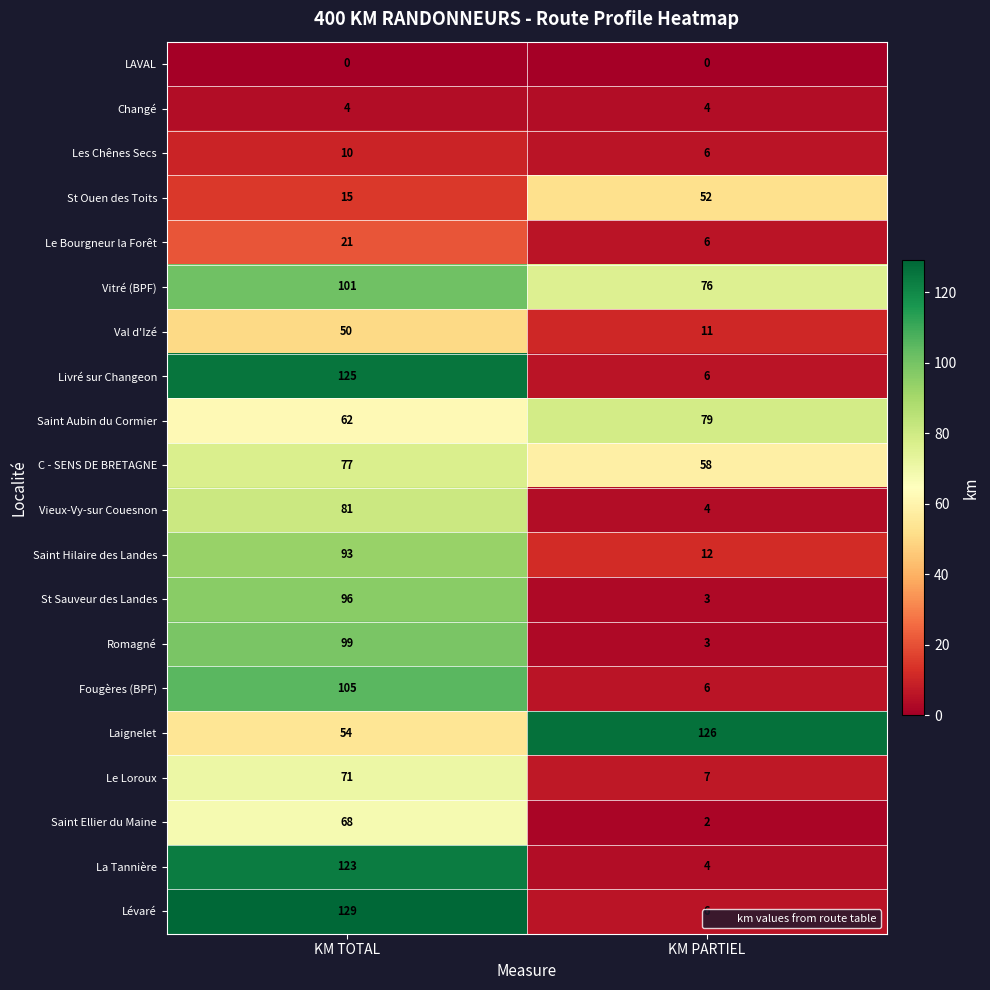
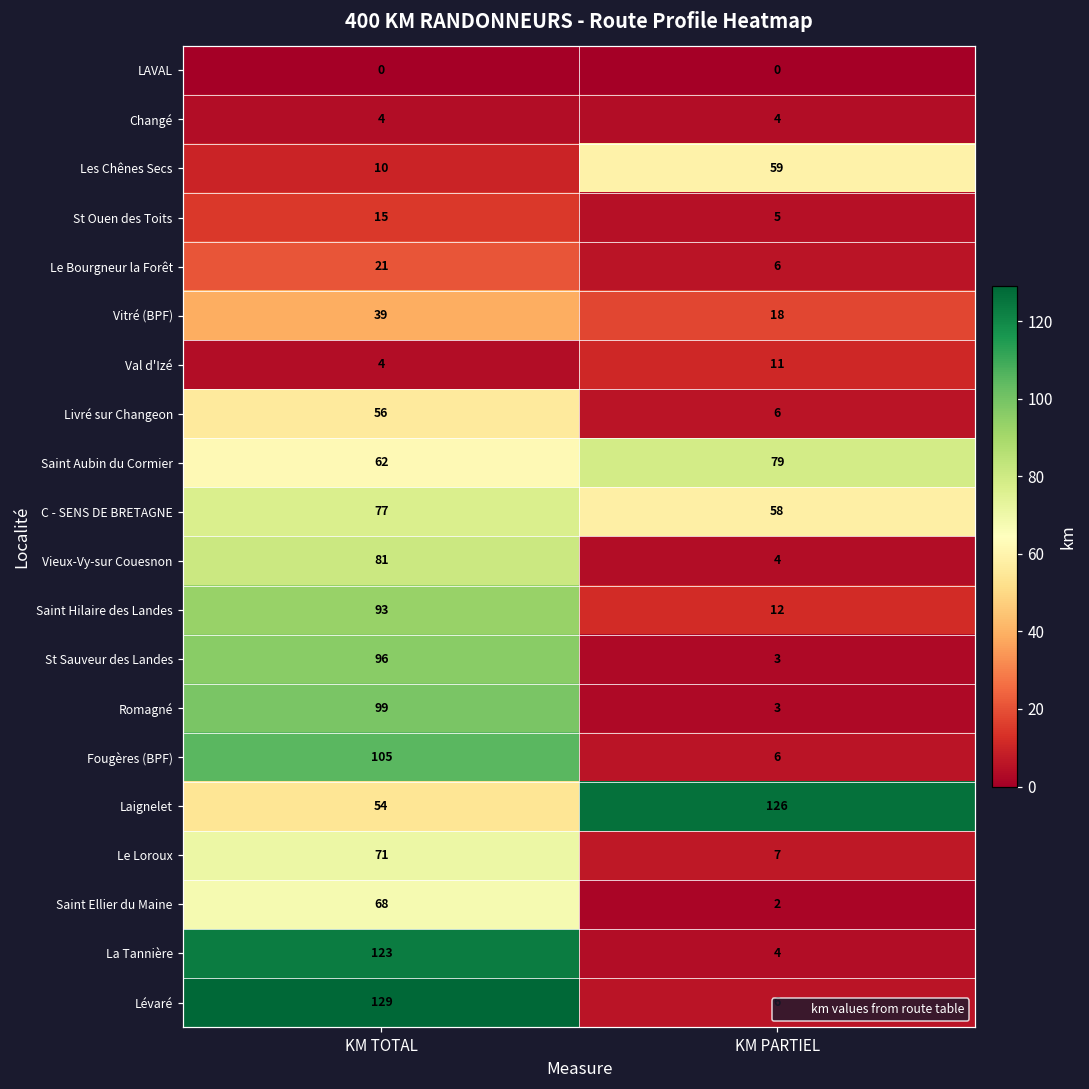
Les Chênes Secs, KM PARTIEL: 6 -> 59
St Ouen des Toits, KM PARTIEL: 52 -> 5
Vitré (BPF), KM TOTAL: 101 -> 39
Vitré (BPF), KM PARTIEL: 76 -> 18
Val d'Izé, KM TOTAL: 50 -> 4
Livré sur Changeon, KM TOTAL: 125 -> 56
